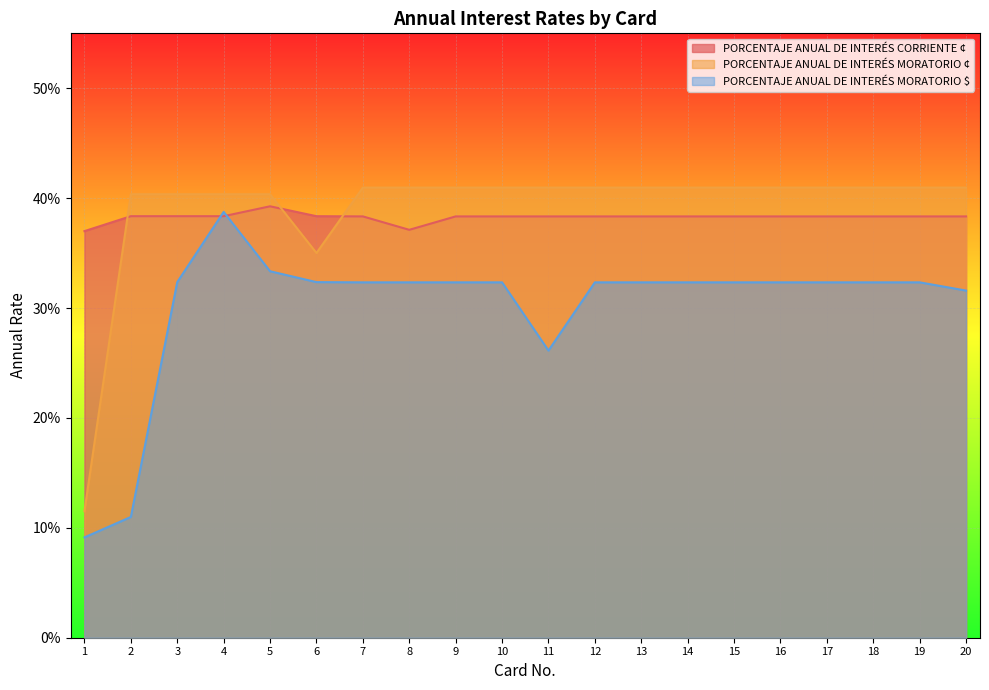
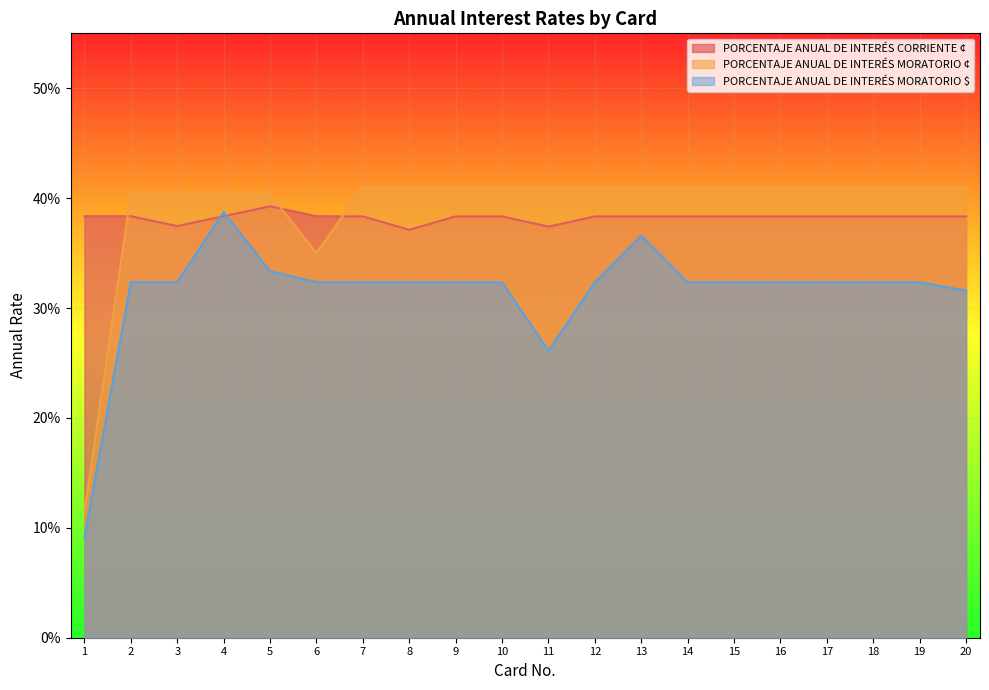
PORCENTAJE ANUAL DE INTERÉS CORRIENTE ¢, 1: 37.0% -> 38.4%
PORCENTAJE ANUAL DE INTERÉS MORATORIO $, 2: 11.0% -> 32.4%
PORCENTAJE ANUAL DE INTERÉS CORRIENTE ¢, 3: 38.4% -> 37.5%
PORCENTAJE ANUAL DE INTERÉS CORRIENTE ¢, 11: 38.3% -> 37.4%
PORCENTAJE ANUAL DE INTERÉS MORATORIO $, 13: 32.3% -> 36.6%
